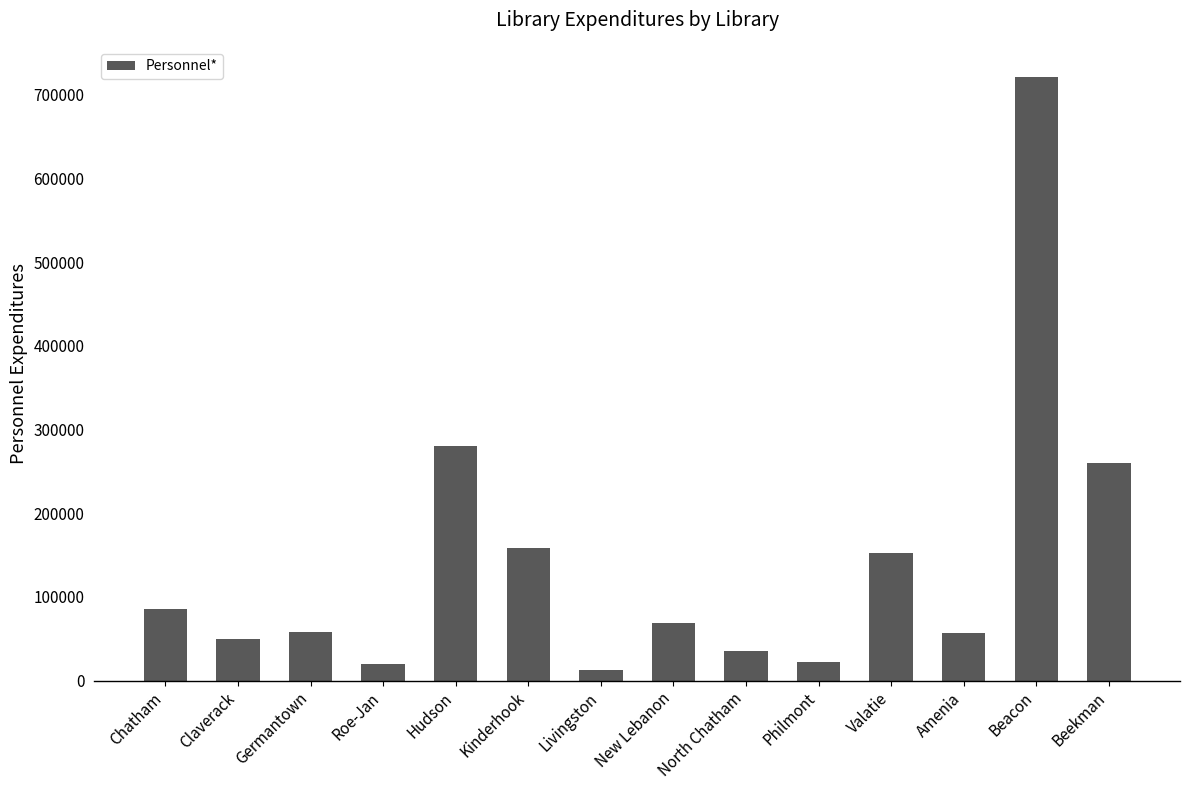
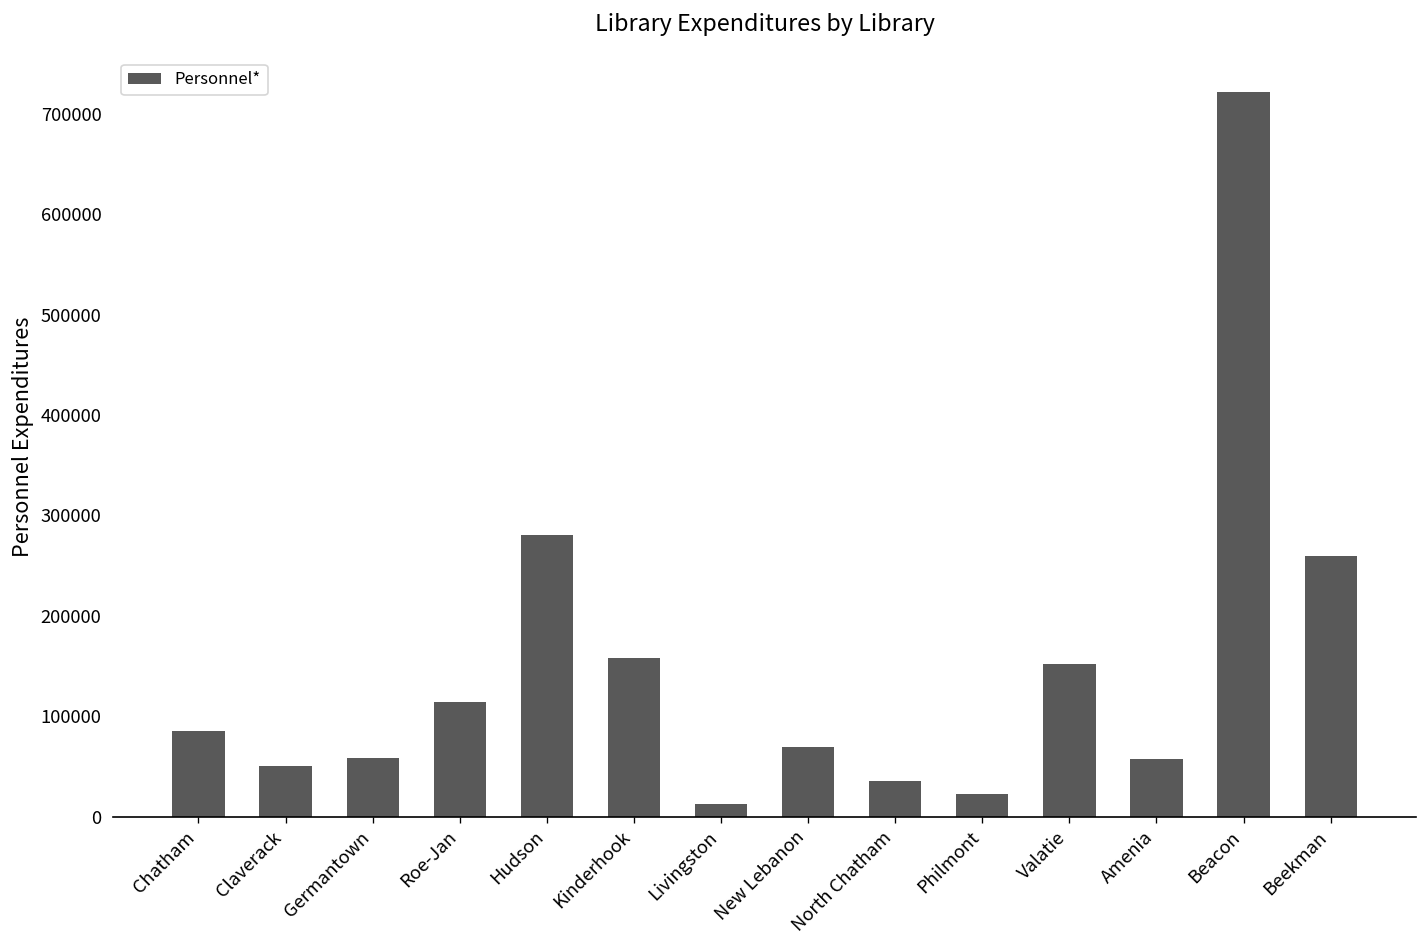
Roe-Jan: 20000 -> 110000
